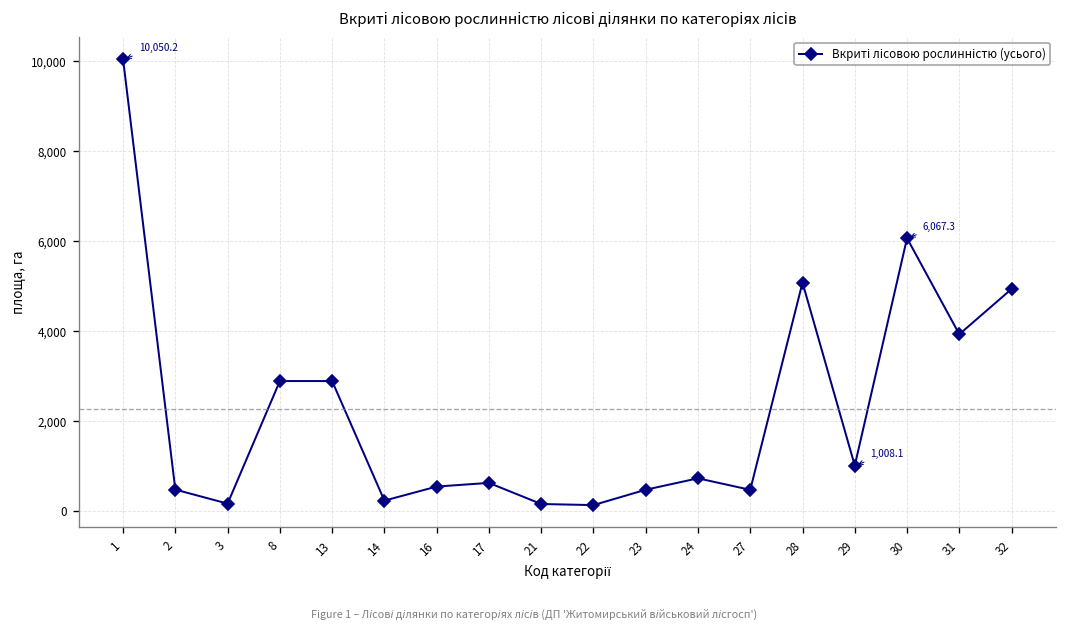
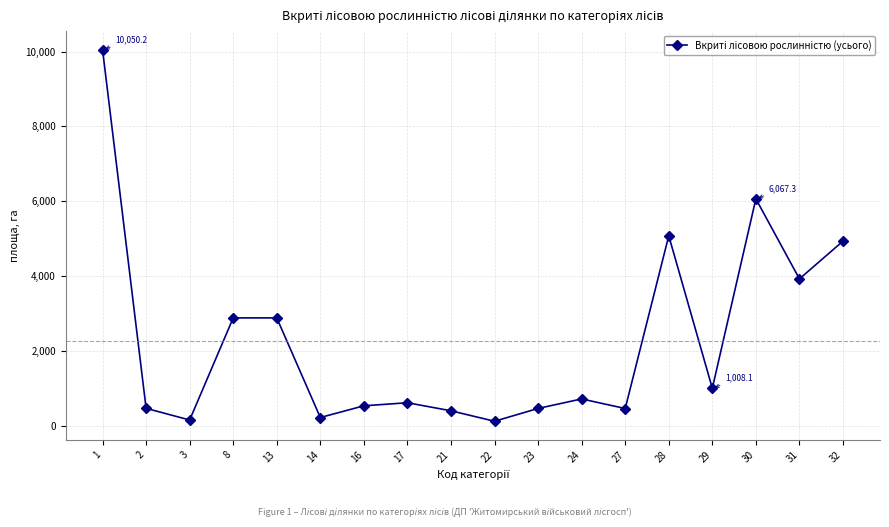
21: 200 -> 400
